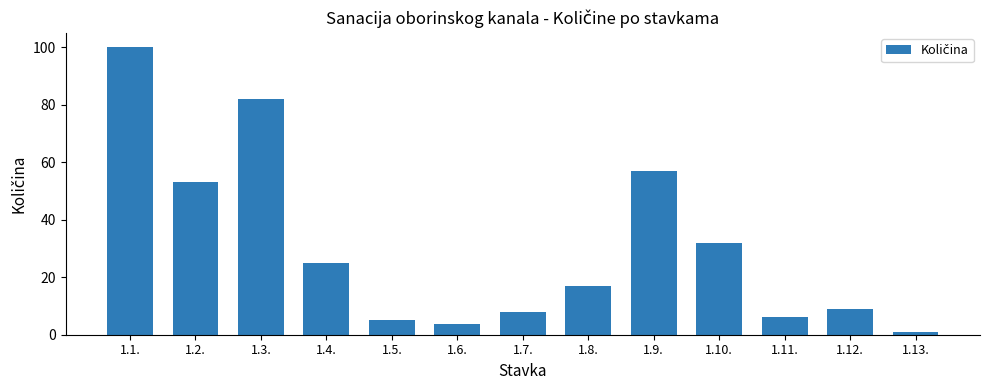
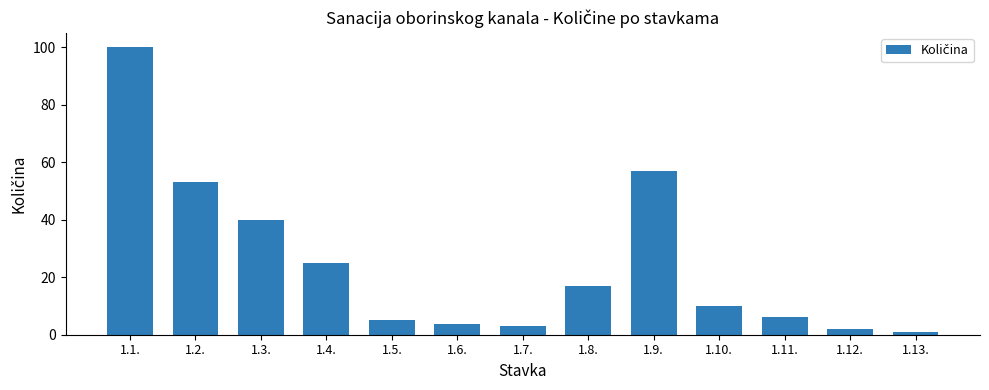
1.3.: 82 -> 40
1.7.: 8 -> 3
1.10.: 32 -> 10
1.12.: 9 -> 2
